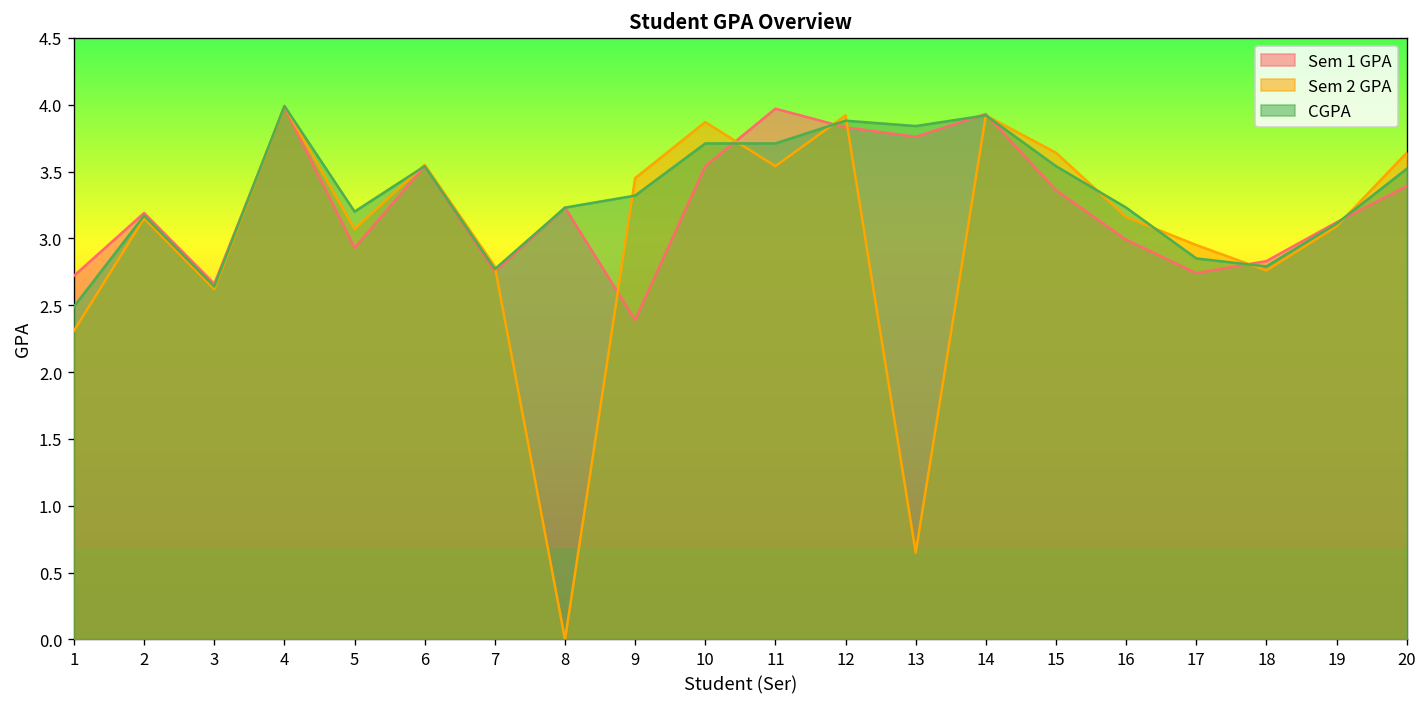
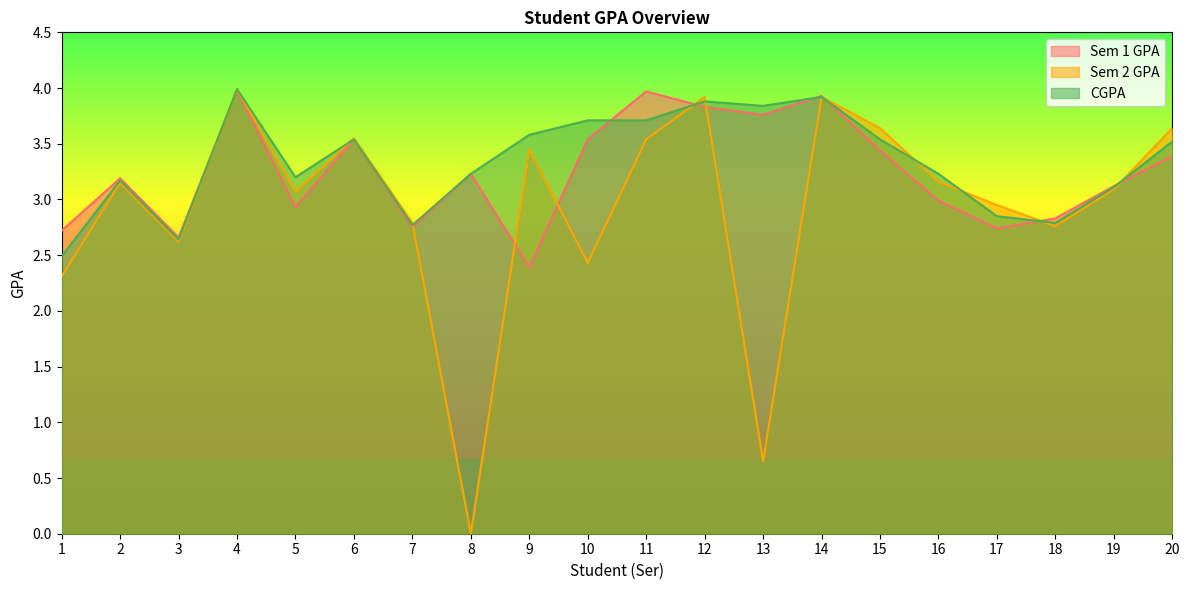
CGPA, 9: 3.32 -> 3.58
Sem 2 GPA, 10: 3.87 -> 2.43
Sem 1 GPA, 15: 3.36 -> 3.44
